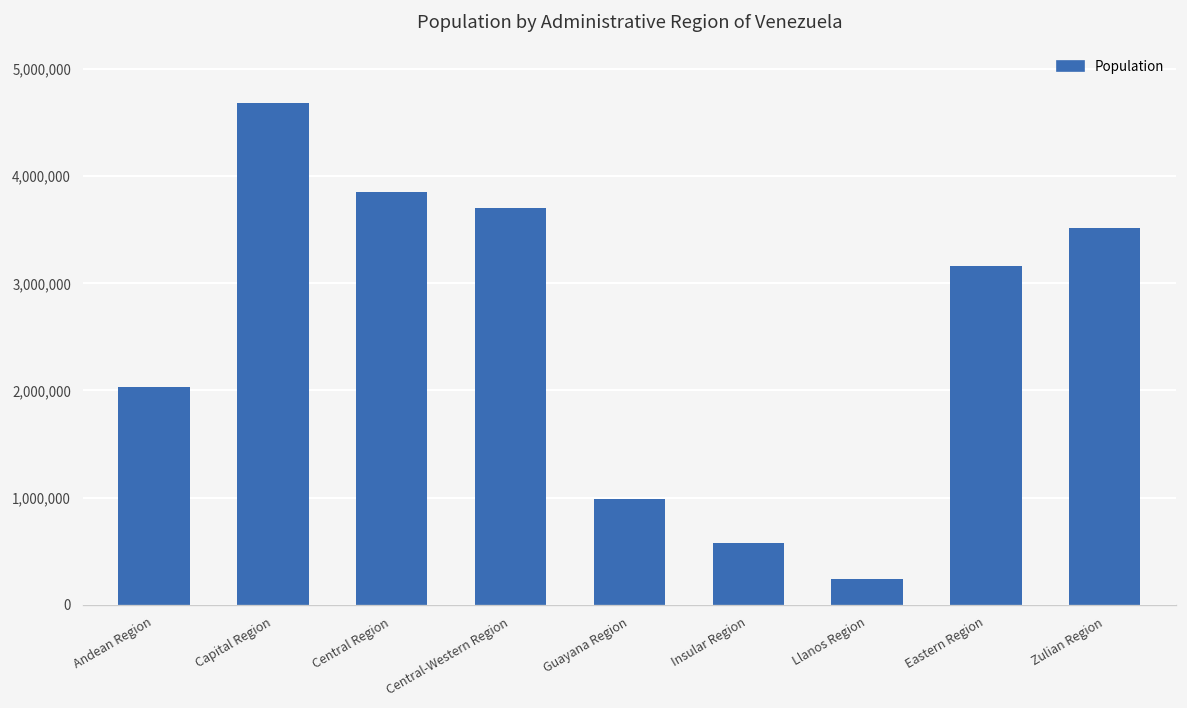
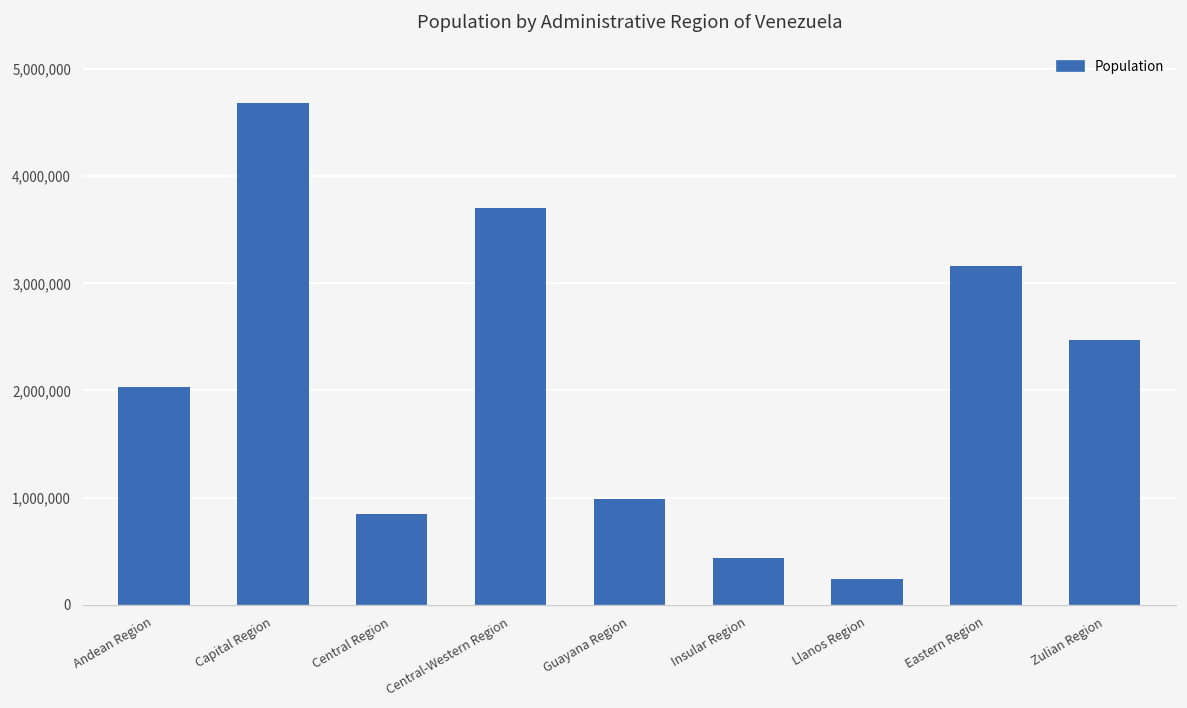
Central Region: 3,900,000 -> 900,000
Insular Region: 600,000 -> 400,000
Zulian Region: 3,500,000 -> 2,500,000
